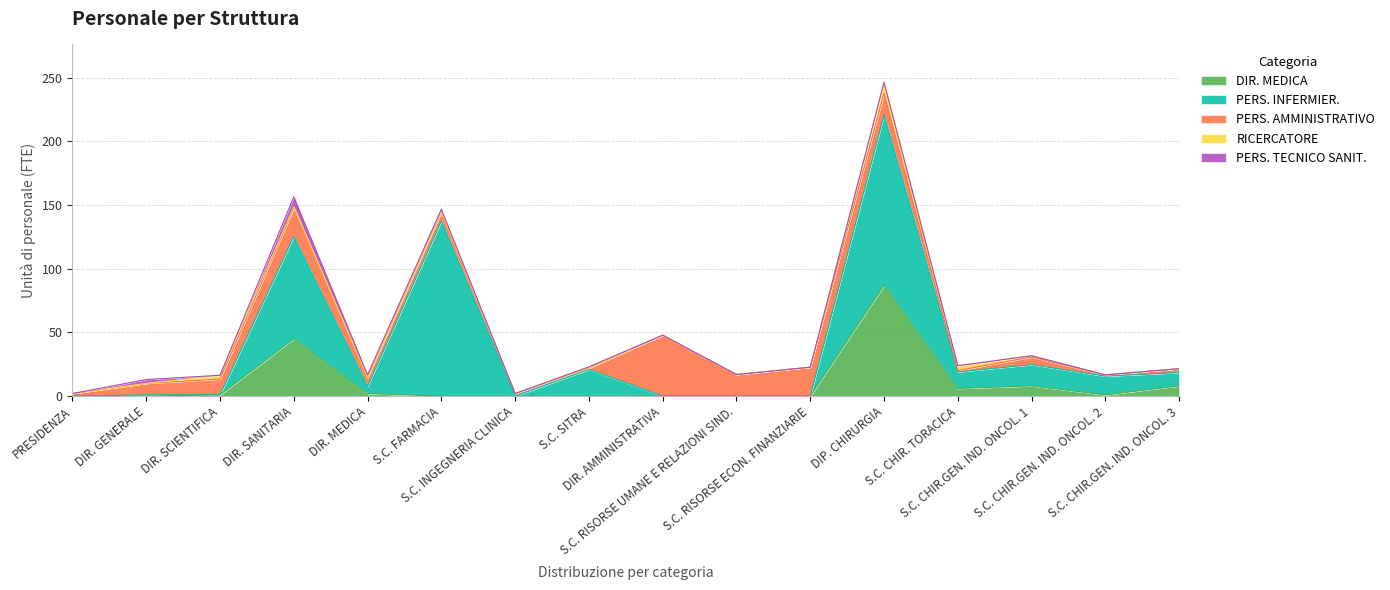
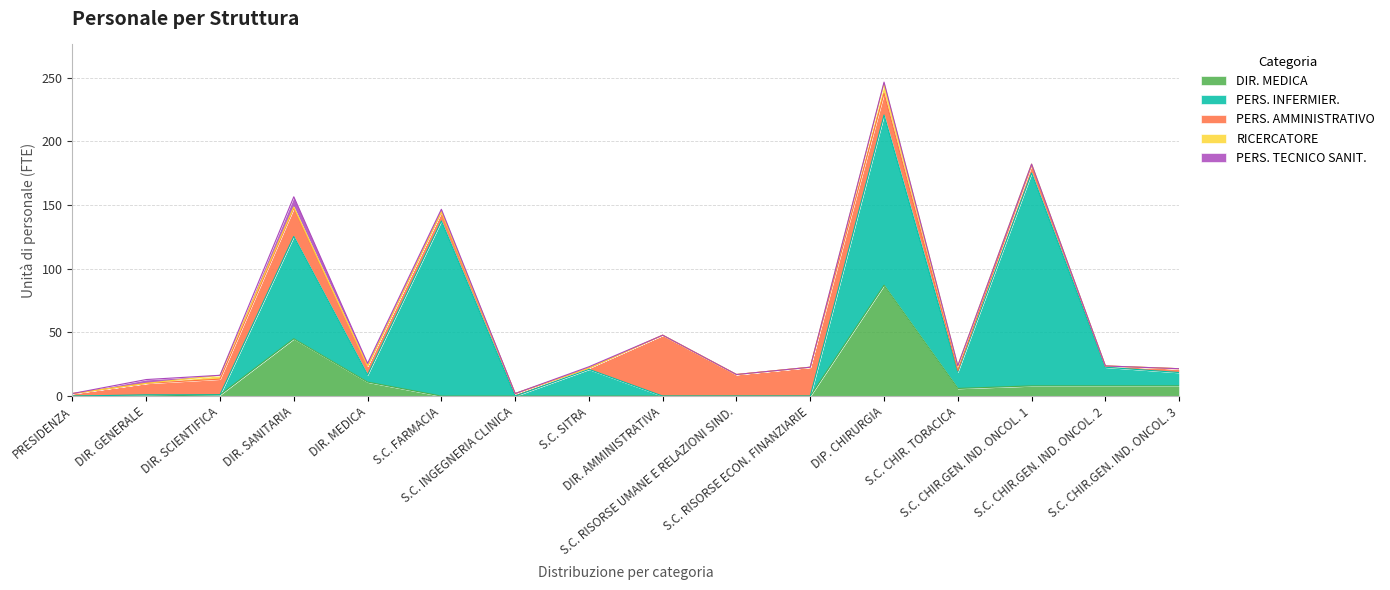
DIR. MEDICA, DIR. MEDICA: 2 -> 11
PERS. INFERMIER., S.C. CHIR.GEN. IND. ONCOL. 1: 17 -> 167
DIR. MEDICA, S.C. CHIR.GEN. IND. ONCOL. 2: 1 -> 8
